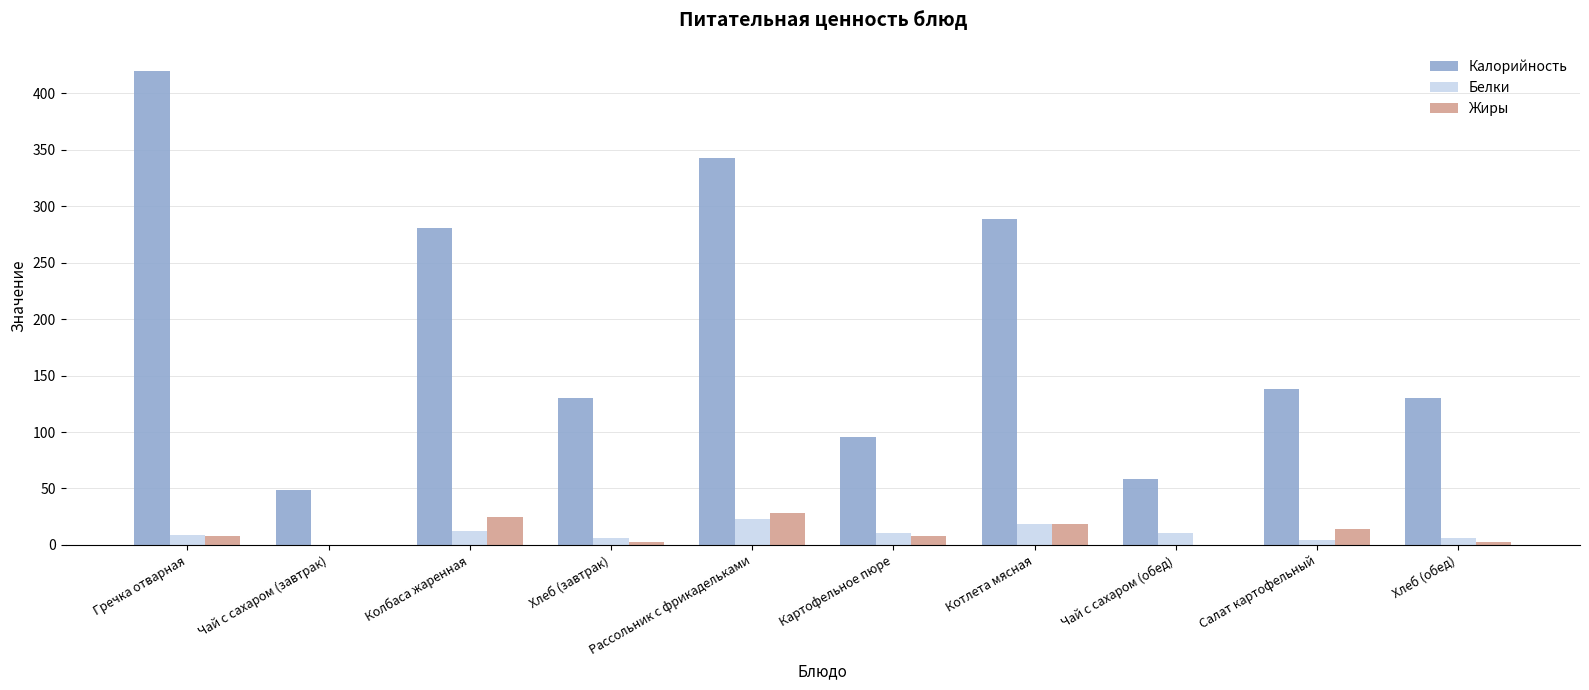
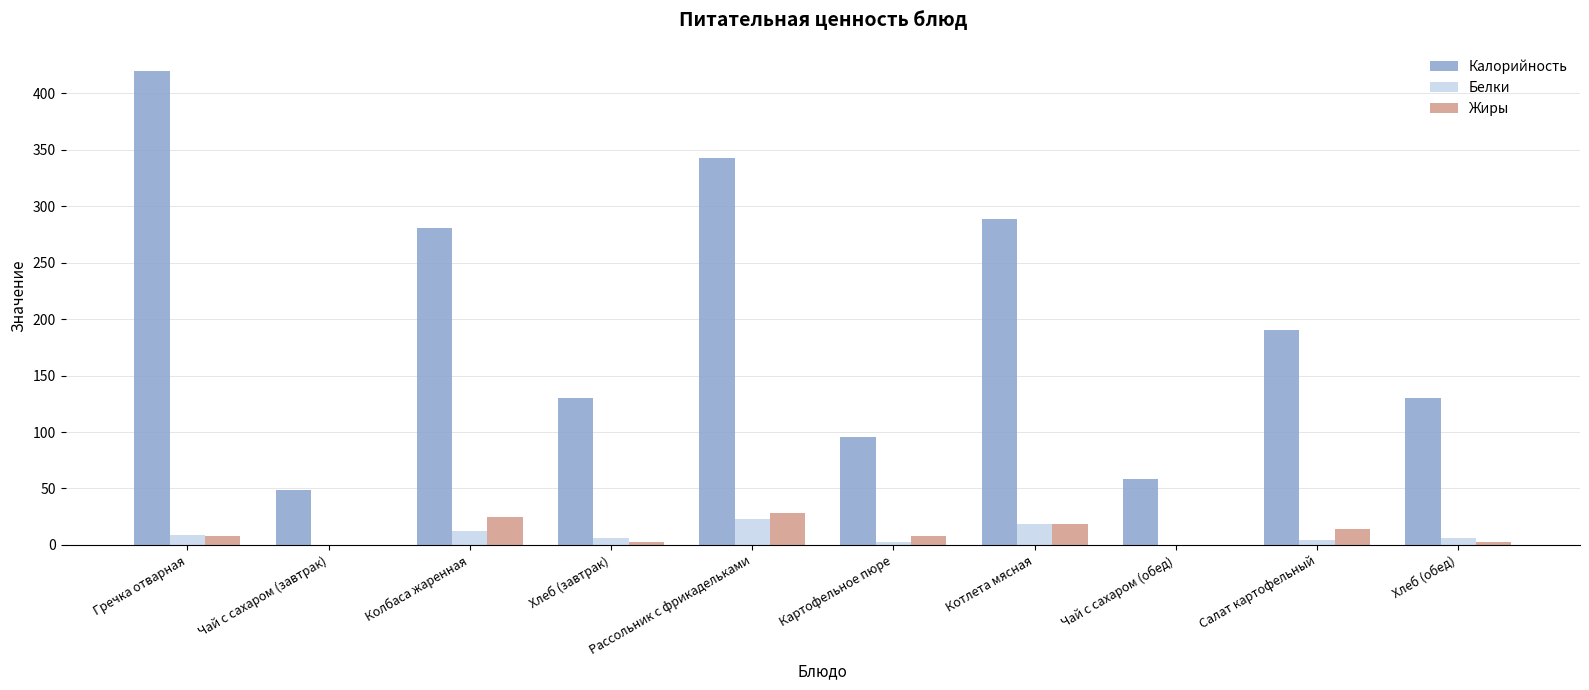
Белки, Картофельное пюре: 11 -> 3
Белки, Чай с сахаром (обед): 11 -> 0
Калорийность, Салат картофельный: 138 -> 190
